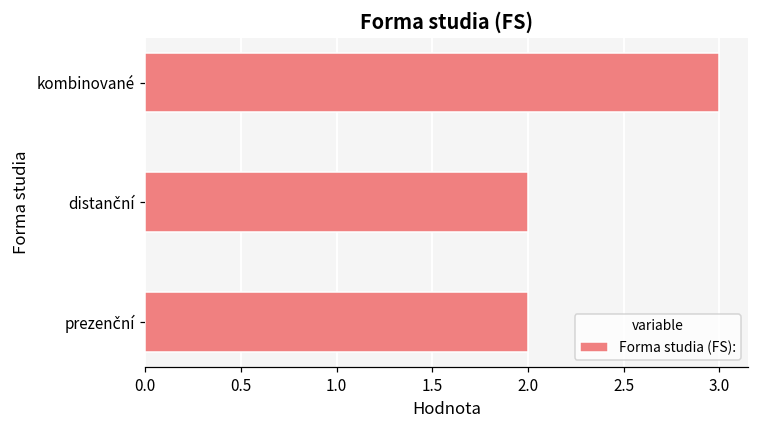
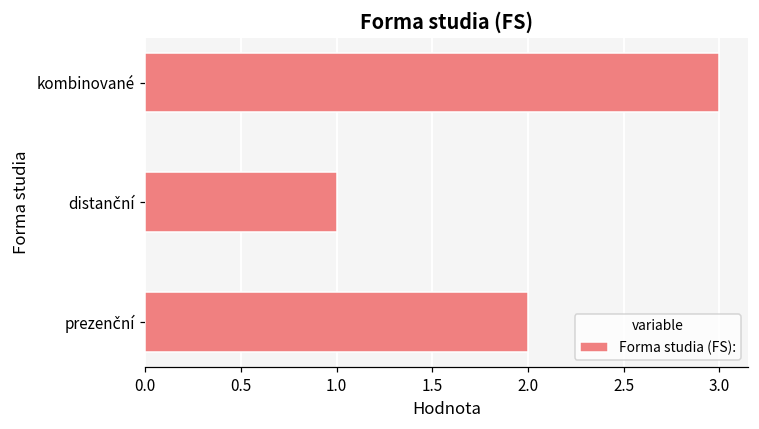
distanční: 2 -> 1
